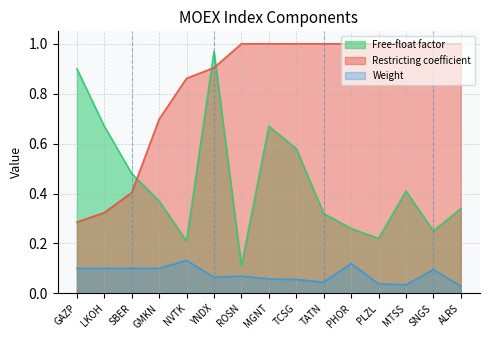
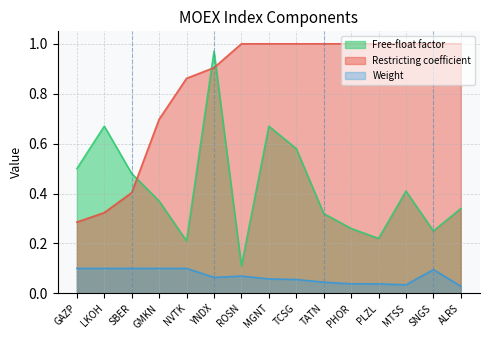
Free-float factor, GAZP: 0.9 -> 0.5
Weight, NVTK: 0.13 -> 0.10
Weight, PHOR: 0.12 -> 0.04
